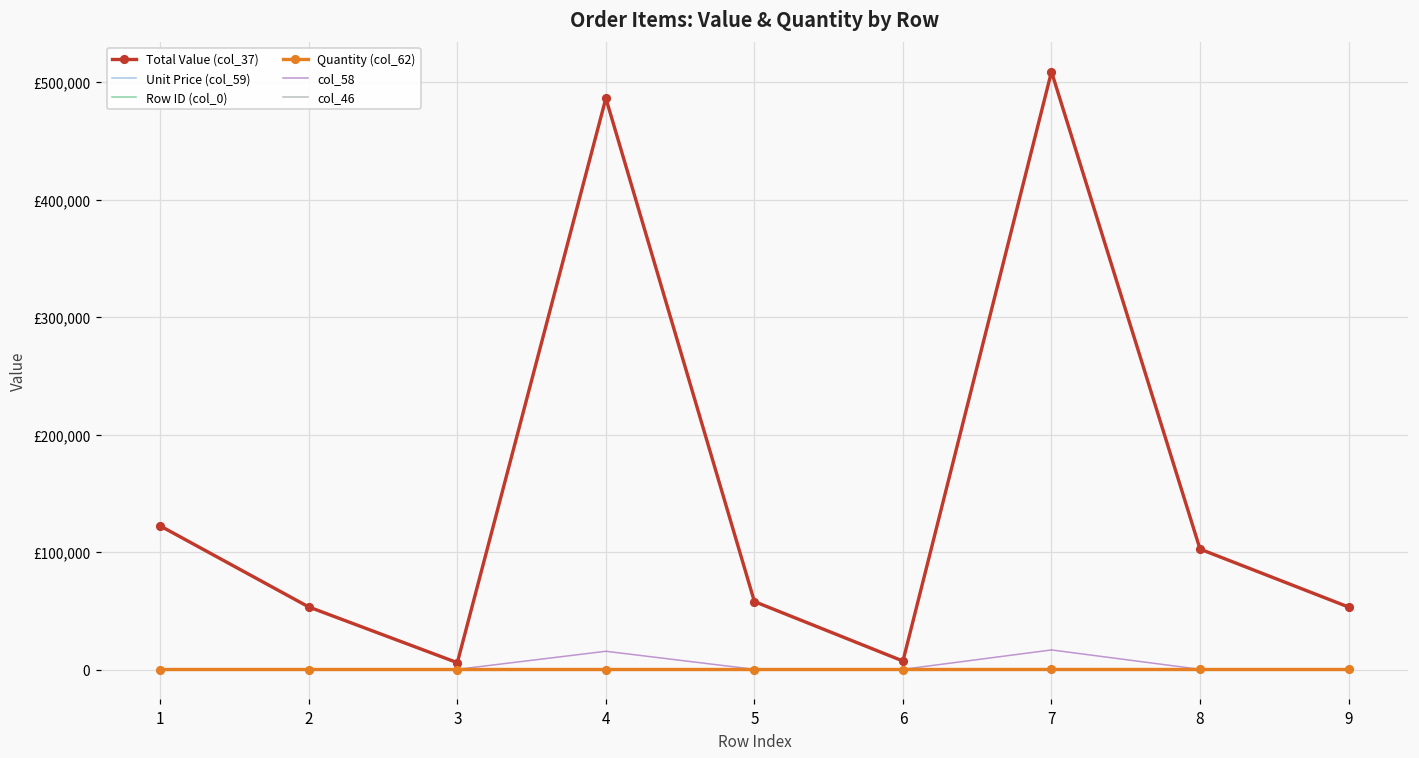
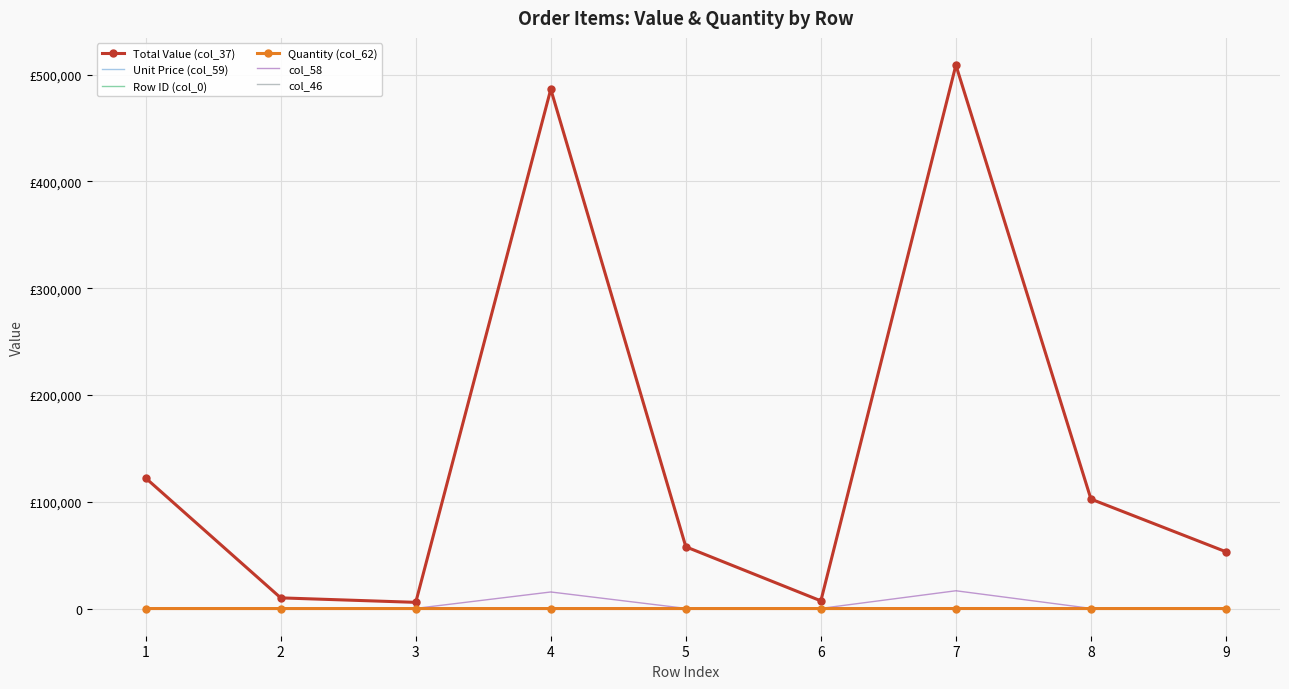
Total Value (col_37), 2: £53,000 -> £10,000
